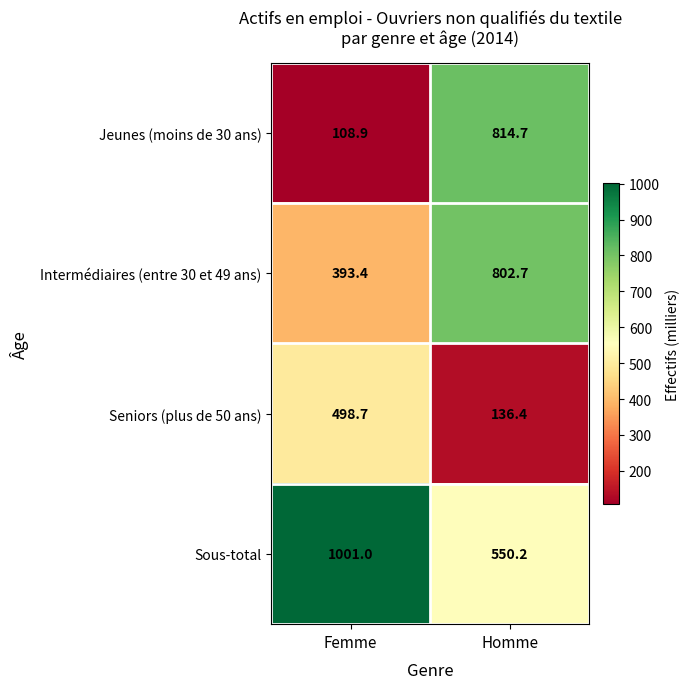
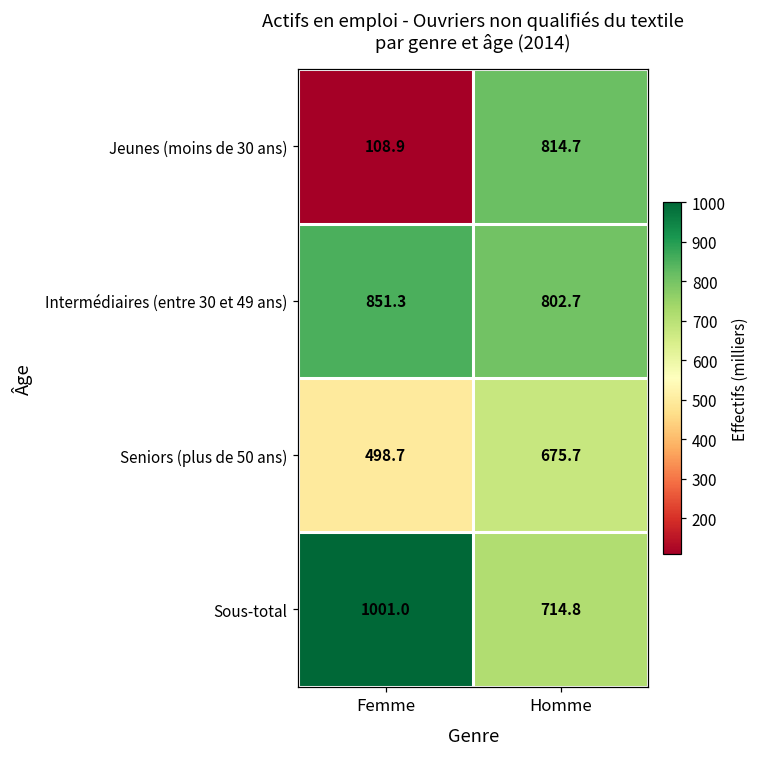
Intermédiaires (entre 30 et 49 ans), Femme: 393.4 -> 851.3
Seniors (plus de 50 ans), Homme: 136.4 -> 675.7
Sous-total, Homme: 550.2 -> 714.8
